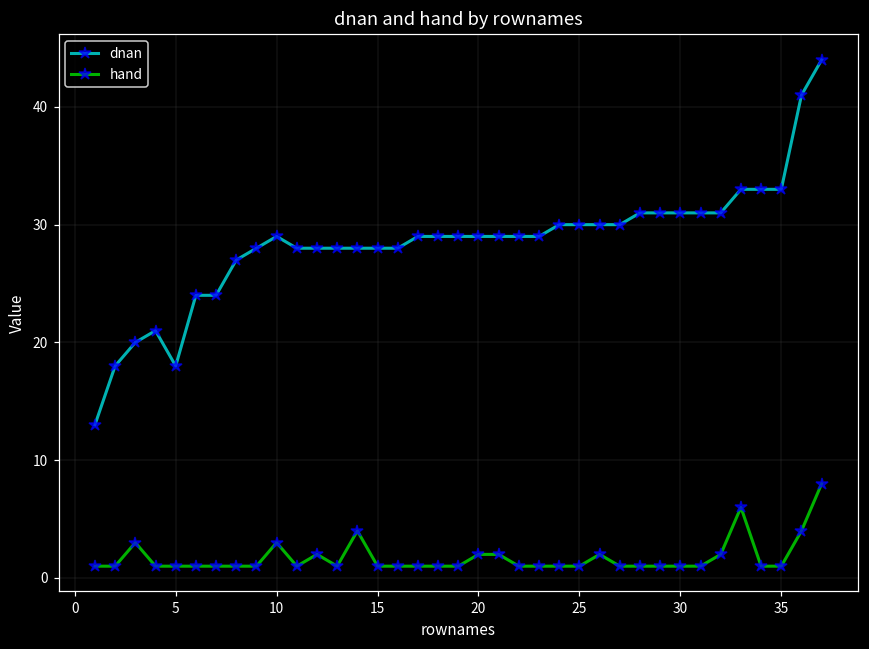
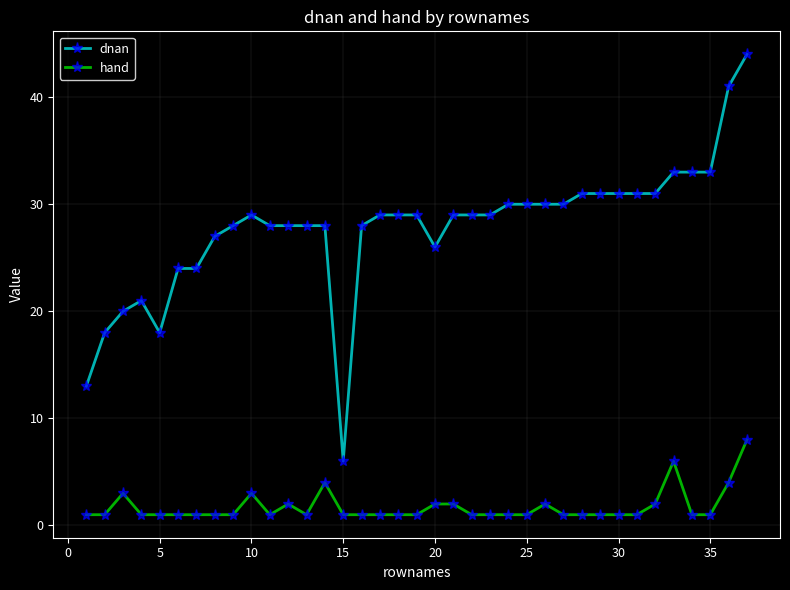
dnan, 15: 28 -> 6
dnan, 20: 29 -> 26
